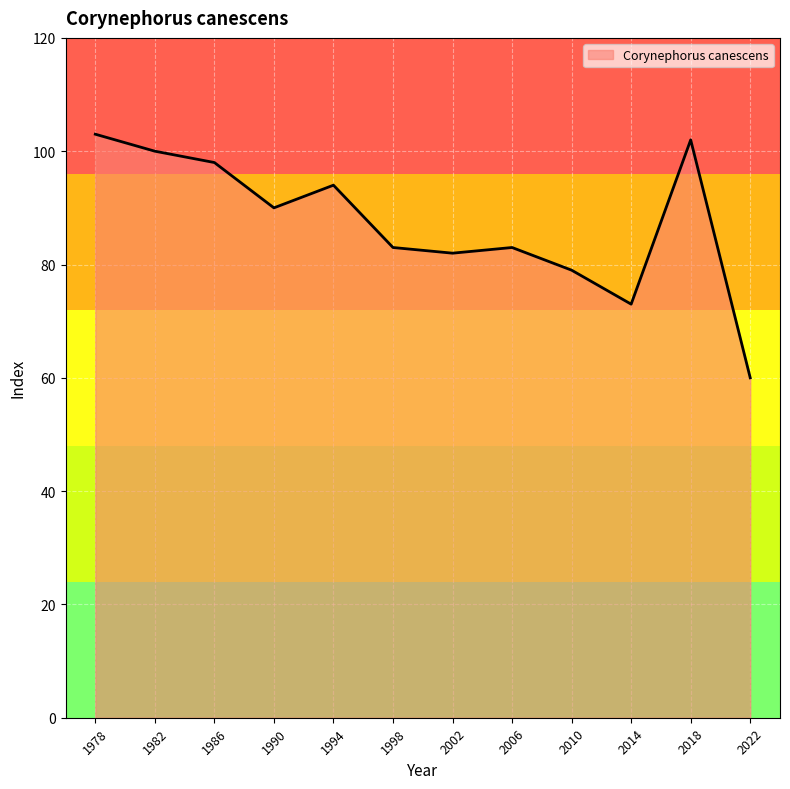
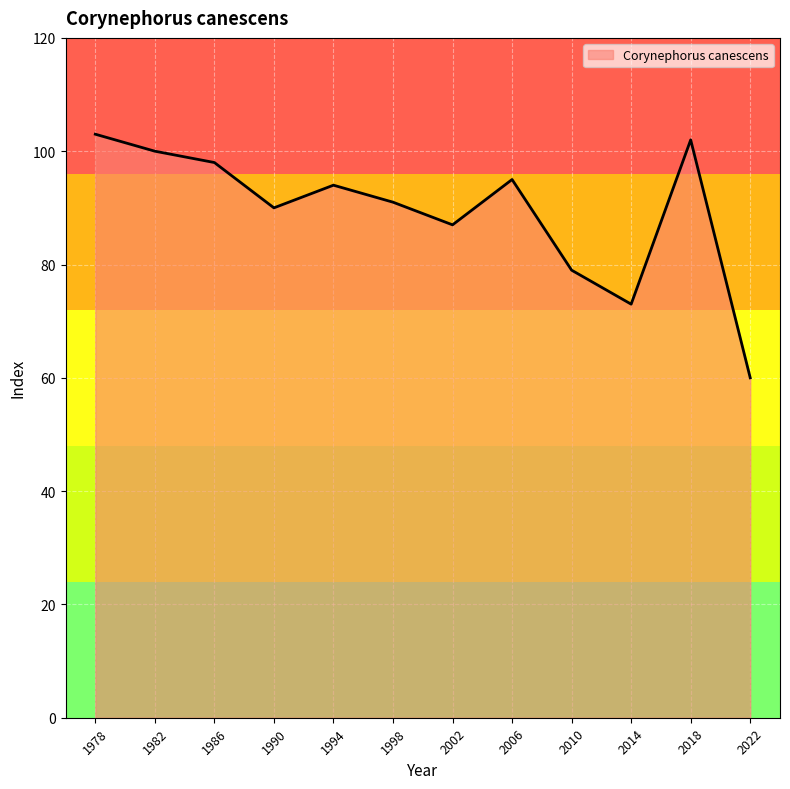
1998: 83 -> 91
2002: 82 -> 87
2006: 83 -> 95
